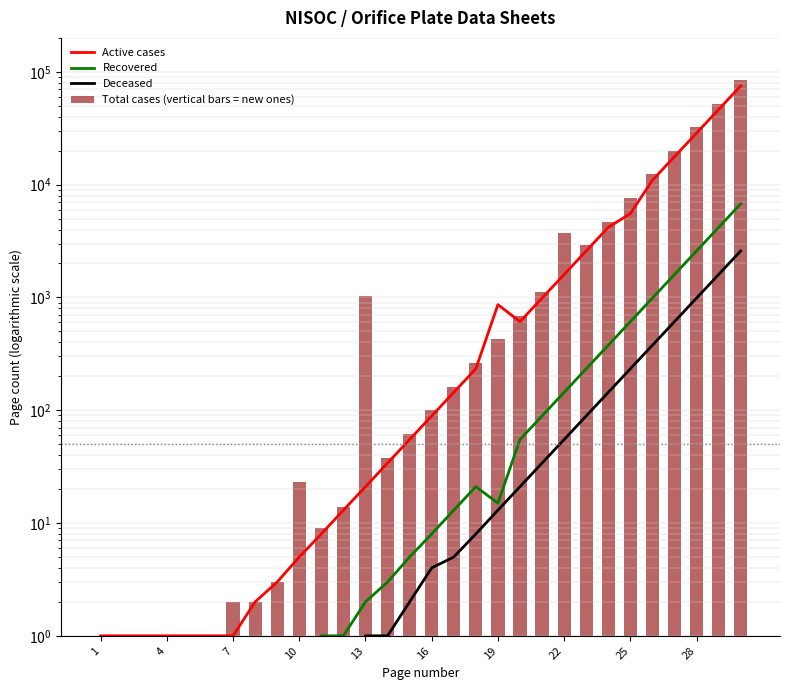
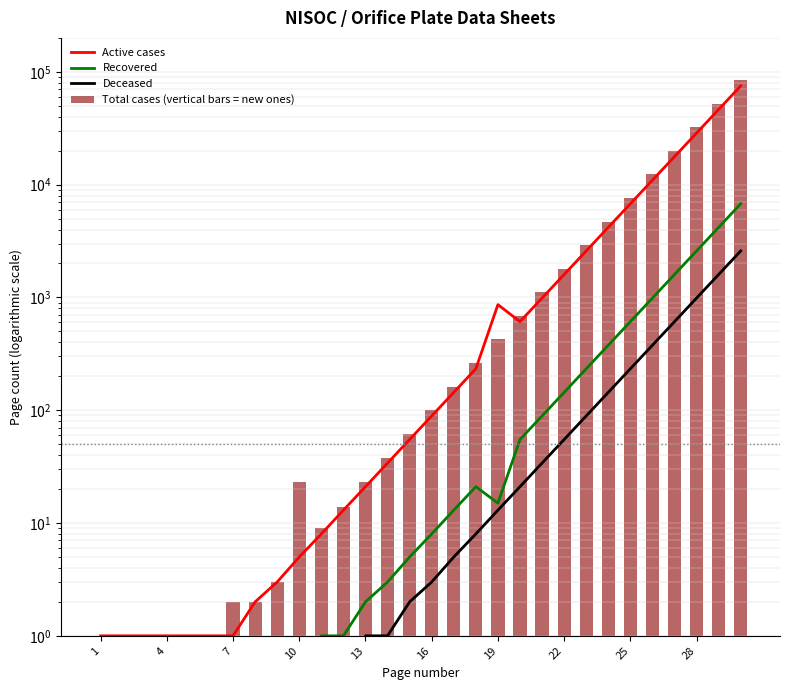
Total cases (vertical bars = new ones), 13: 1000 -> 23
Deceased, 16: 4 -> 3
Total cases (vertical bars = new ones), 22: 3700 -> 1800
Active cases, 25: 6000 -> 7000
